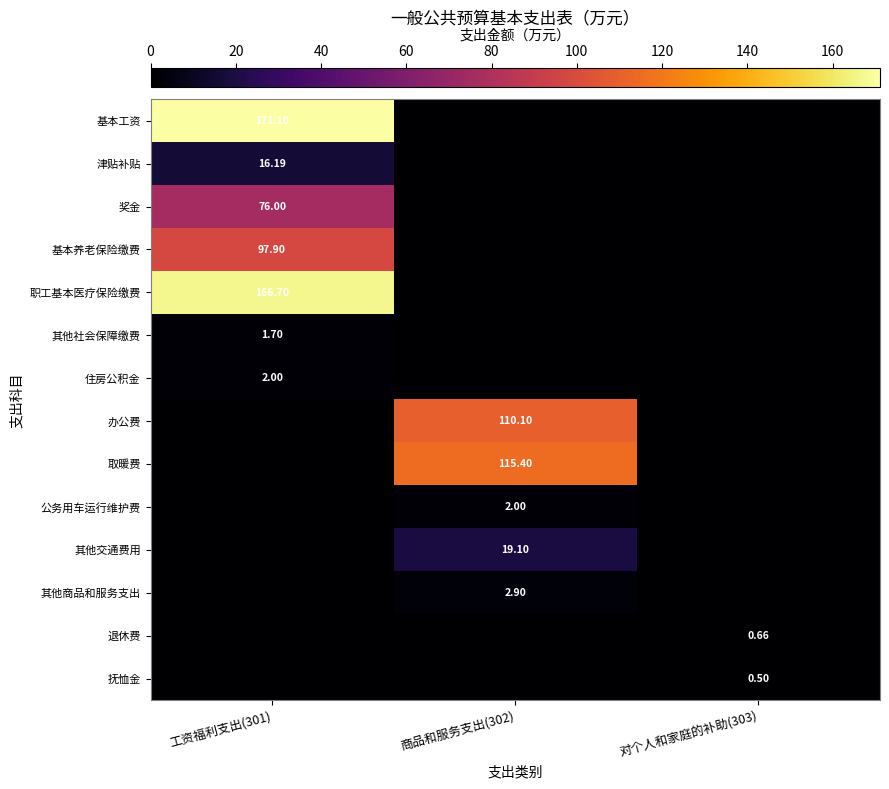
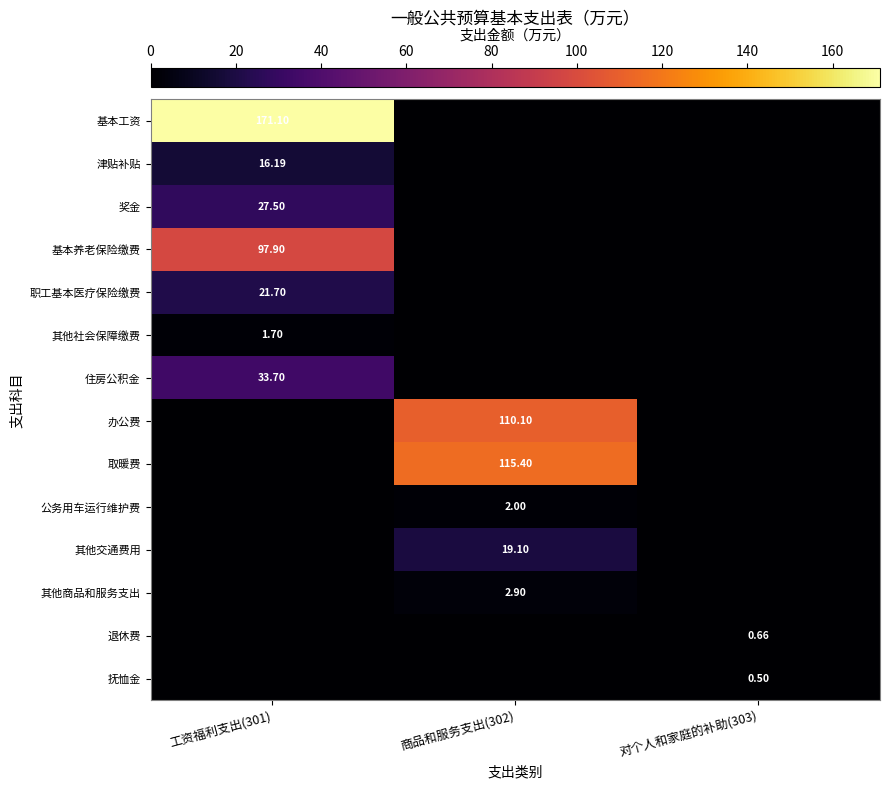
奖金, 工资福利支出(301): 76.00 -> 27.50
职工基本医疗保险缴费, 工资福利支出(301): 166.70 -> 21.70
住房公积金, 工资福利支出(301): 2.00 -> 33.70
